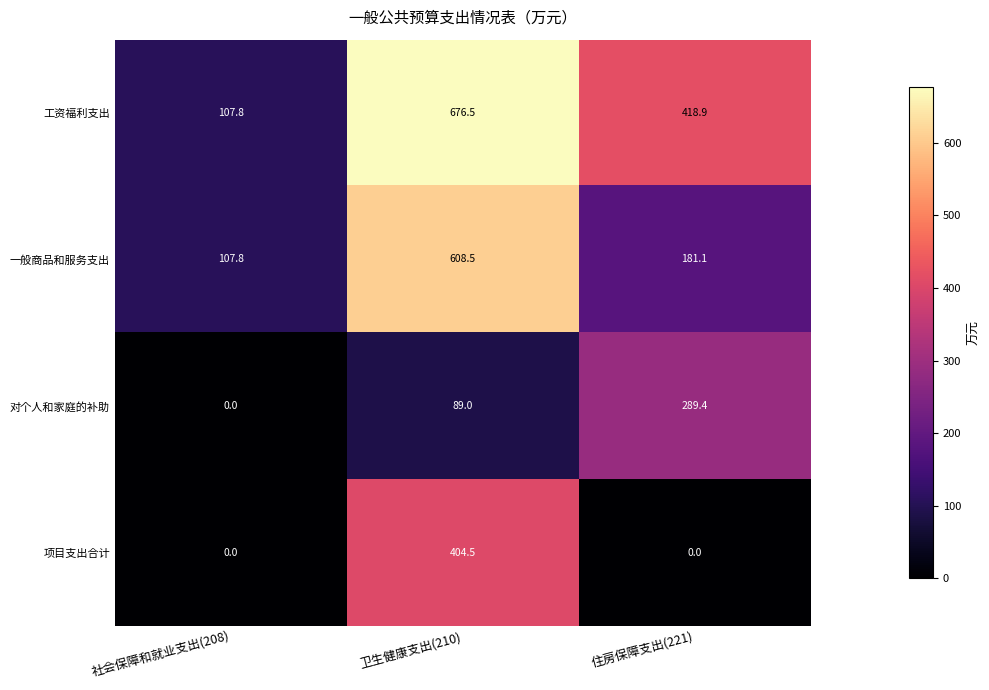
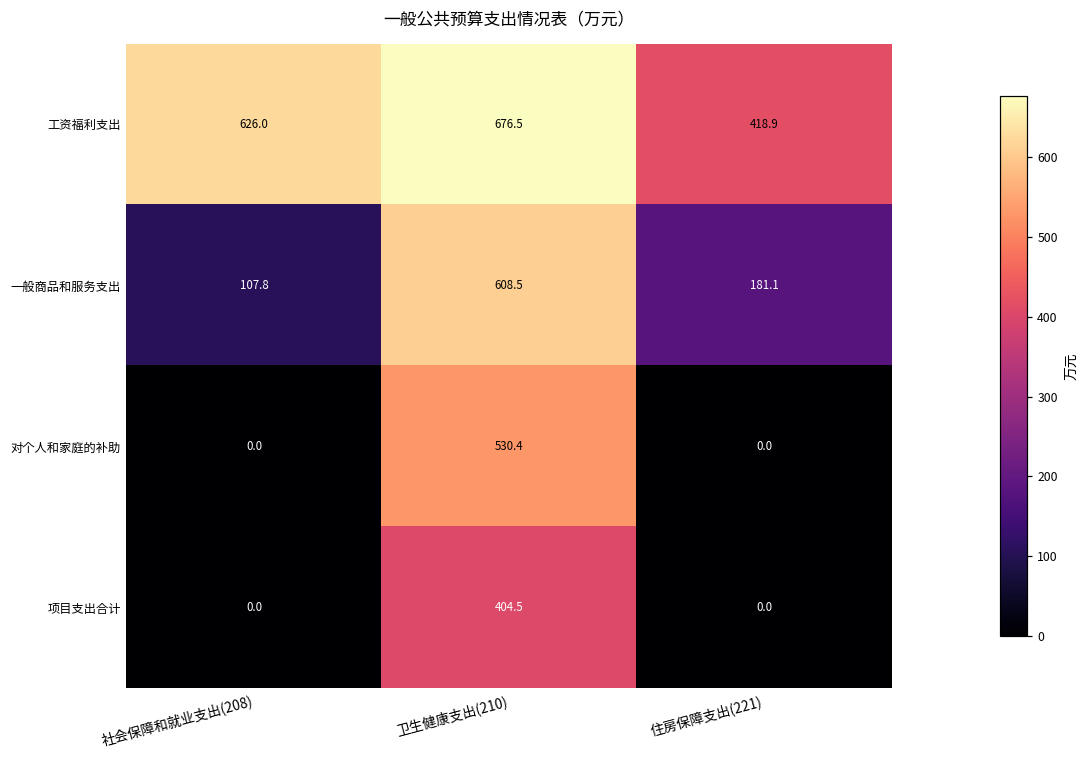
工资福利支出, 社会保障和就业支出(208): 107.8 -> 626.0
对个人和家庭的补助, 卫生健康支出(210): 89.0 -> 530.4
对个人和家庭的补助, 住房保障支出(221): 289.4 -> 0.0
